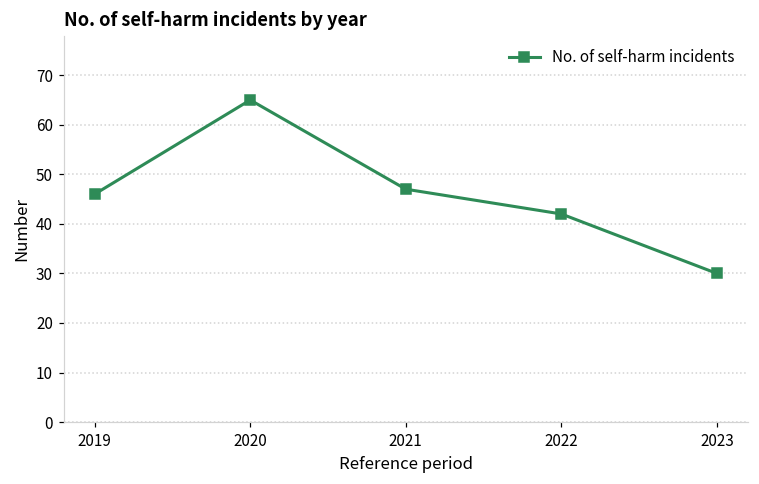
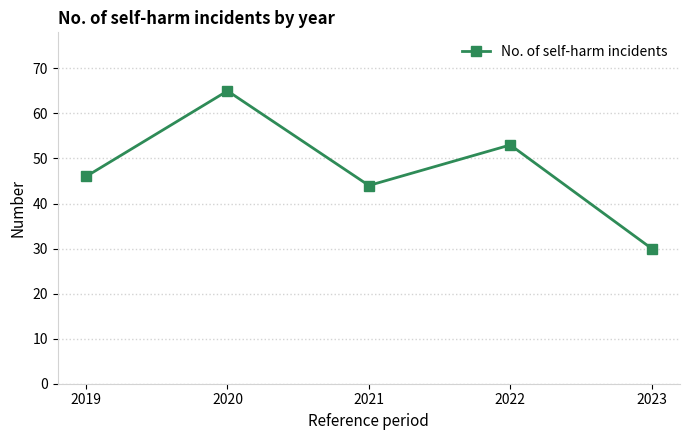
2021: 47 -> 44
2022: 42 -> 53
